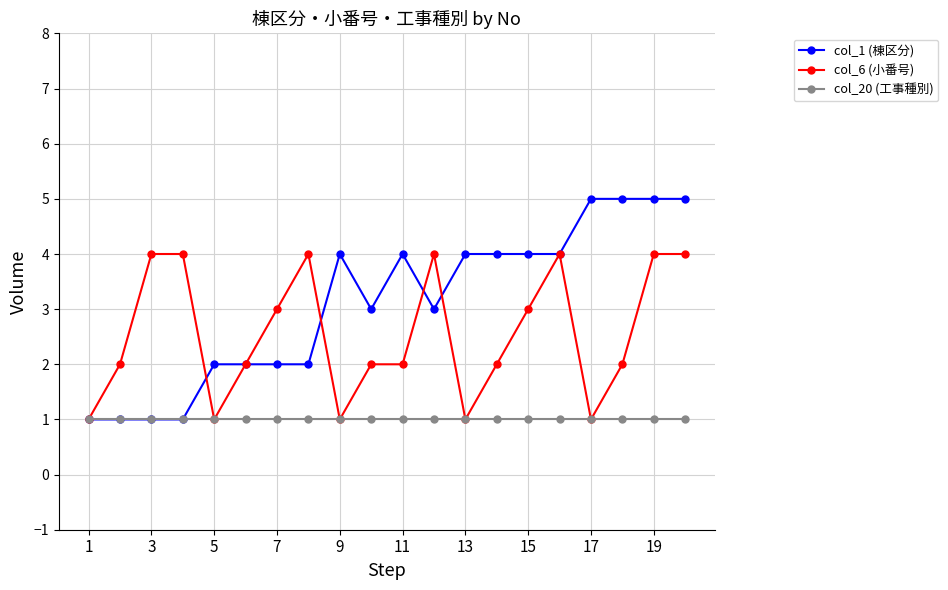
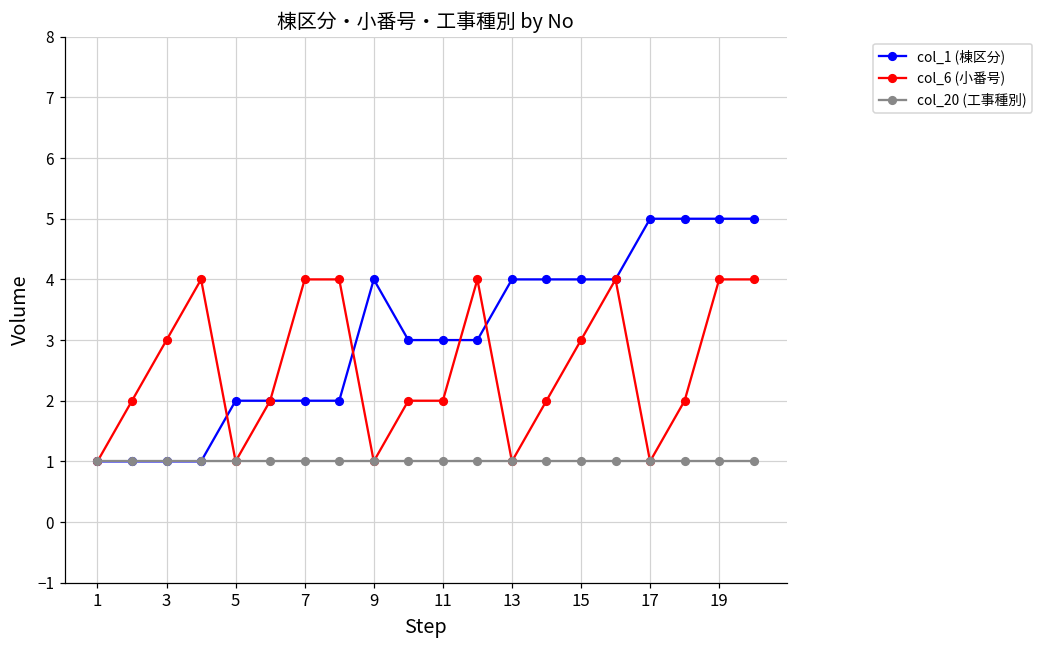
col_6 (小番号), 3: 4 -> 3
col_6 (小番号), 7: 3 -> 4
col_1 (棟区分), 11: 4 -> 3
